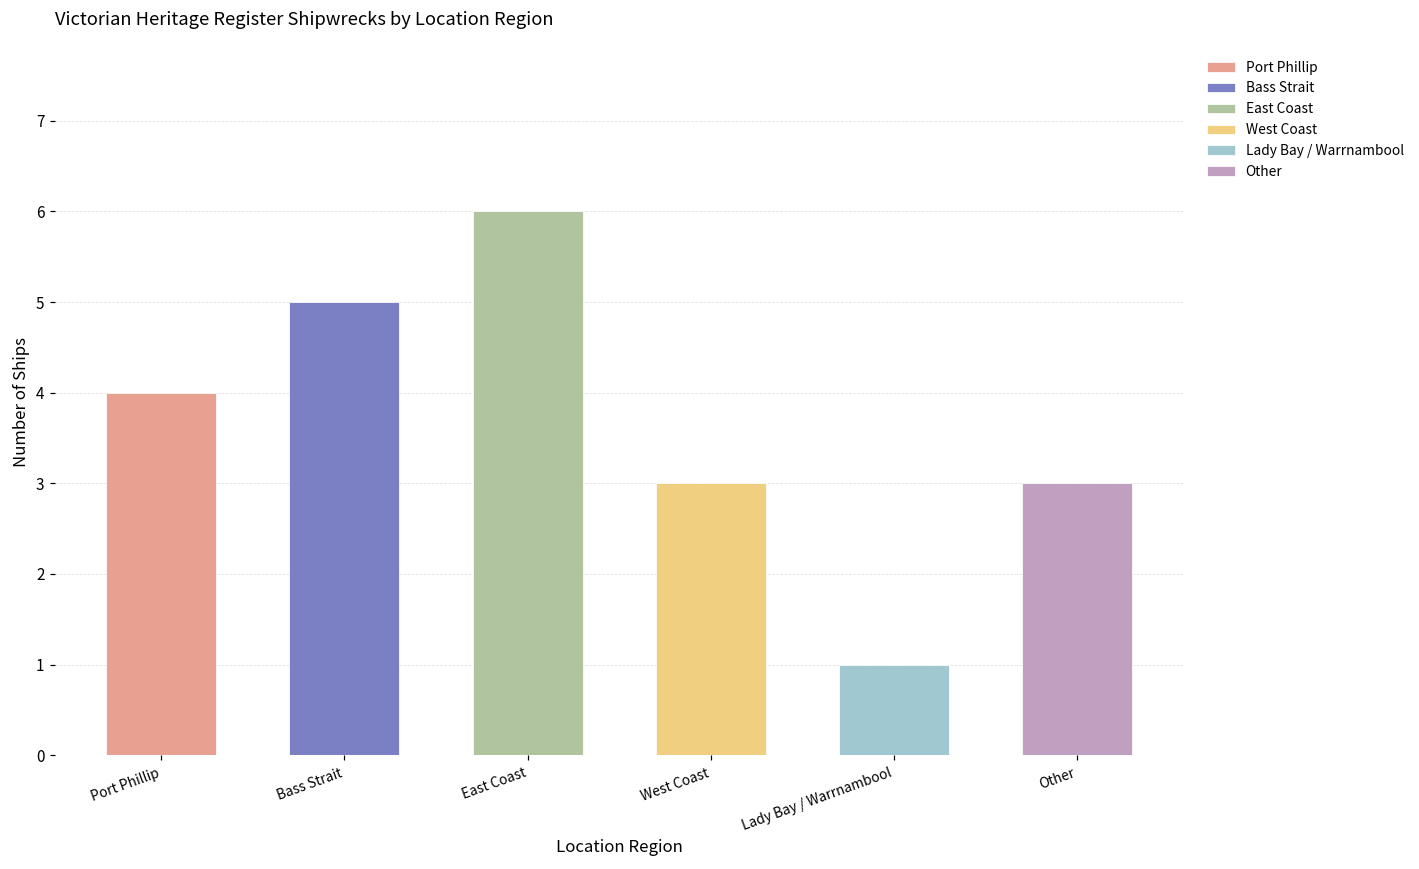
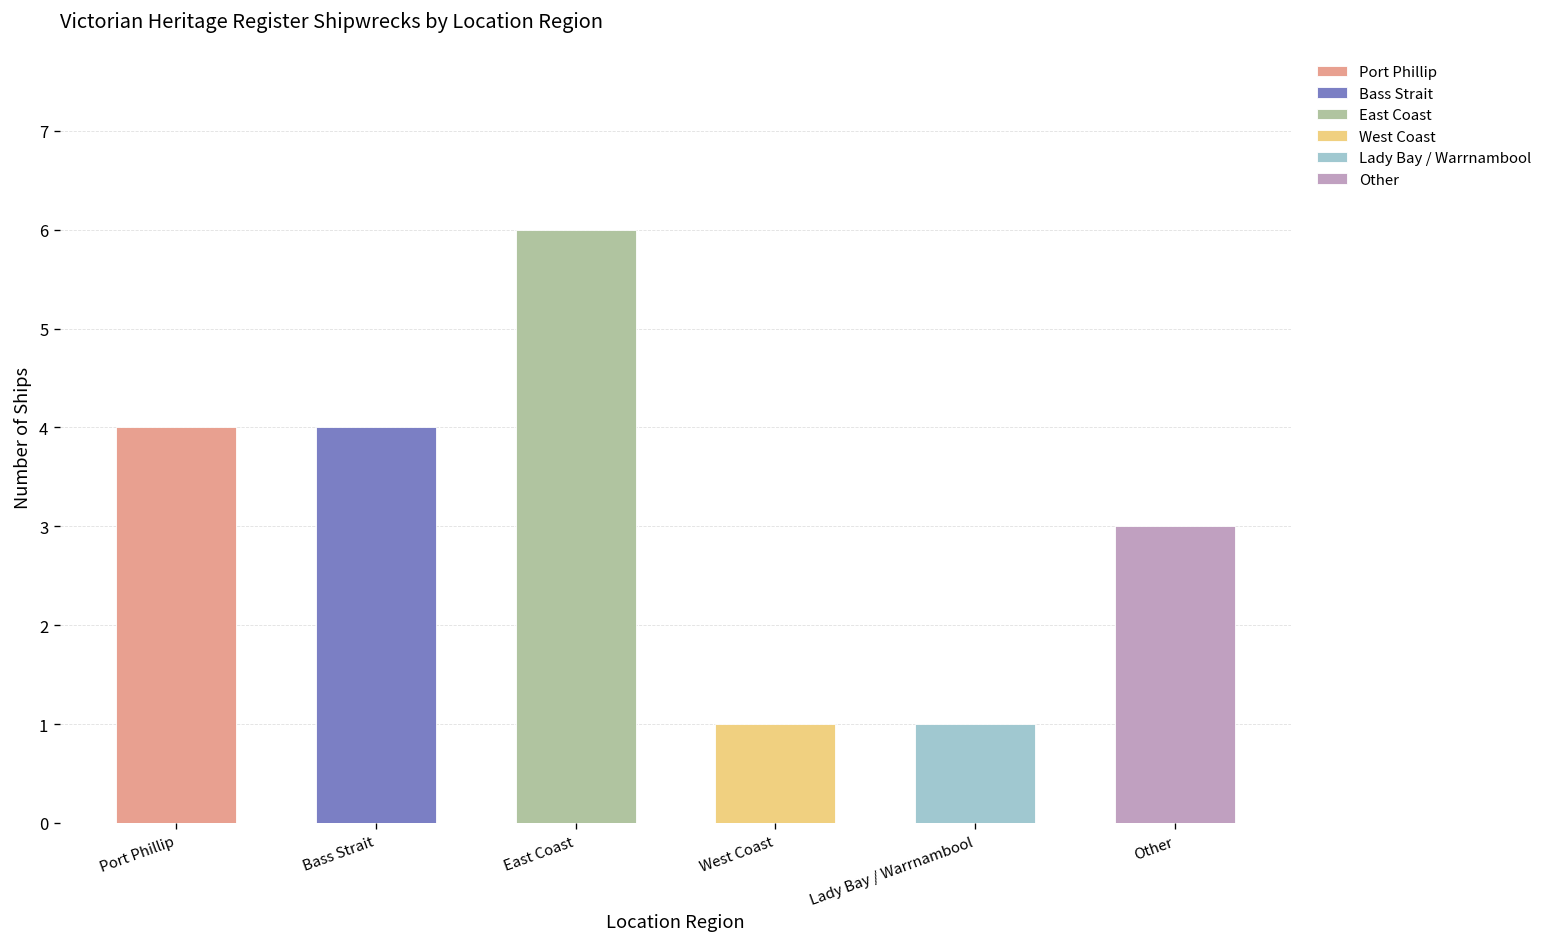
Bass Strait: 5 -> 4
West Coast: 3 -> 1
